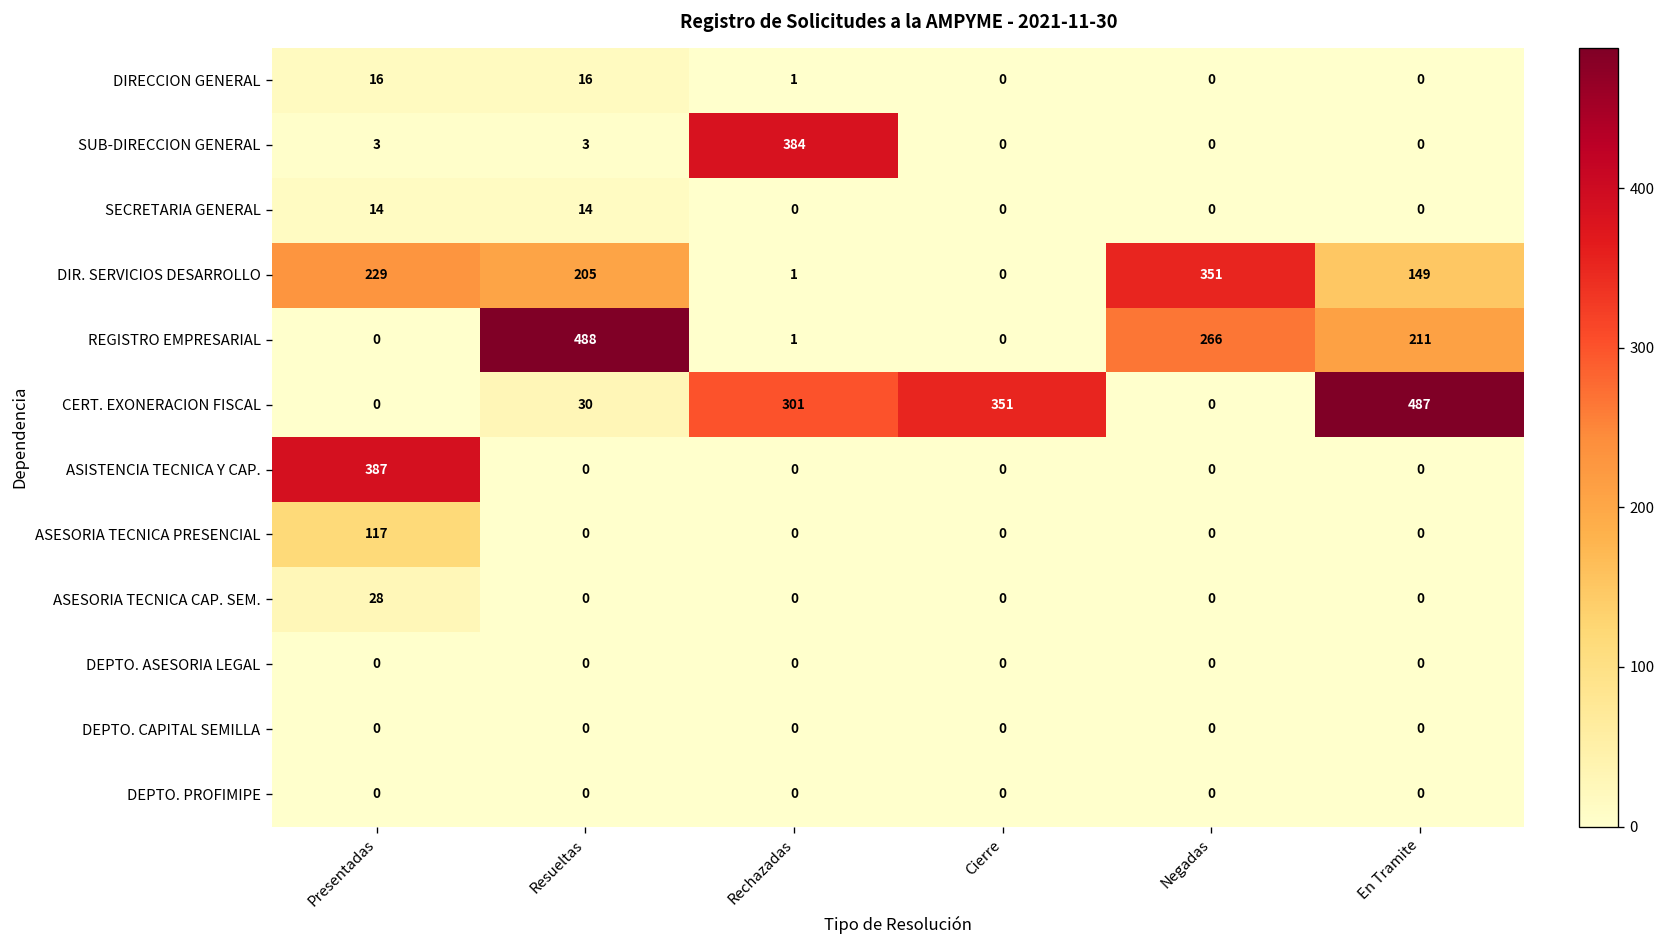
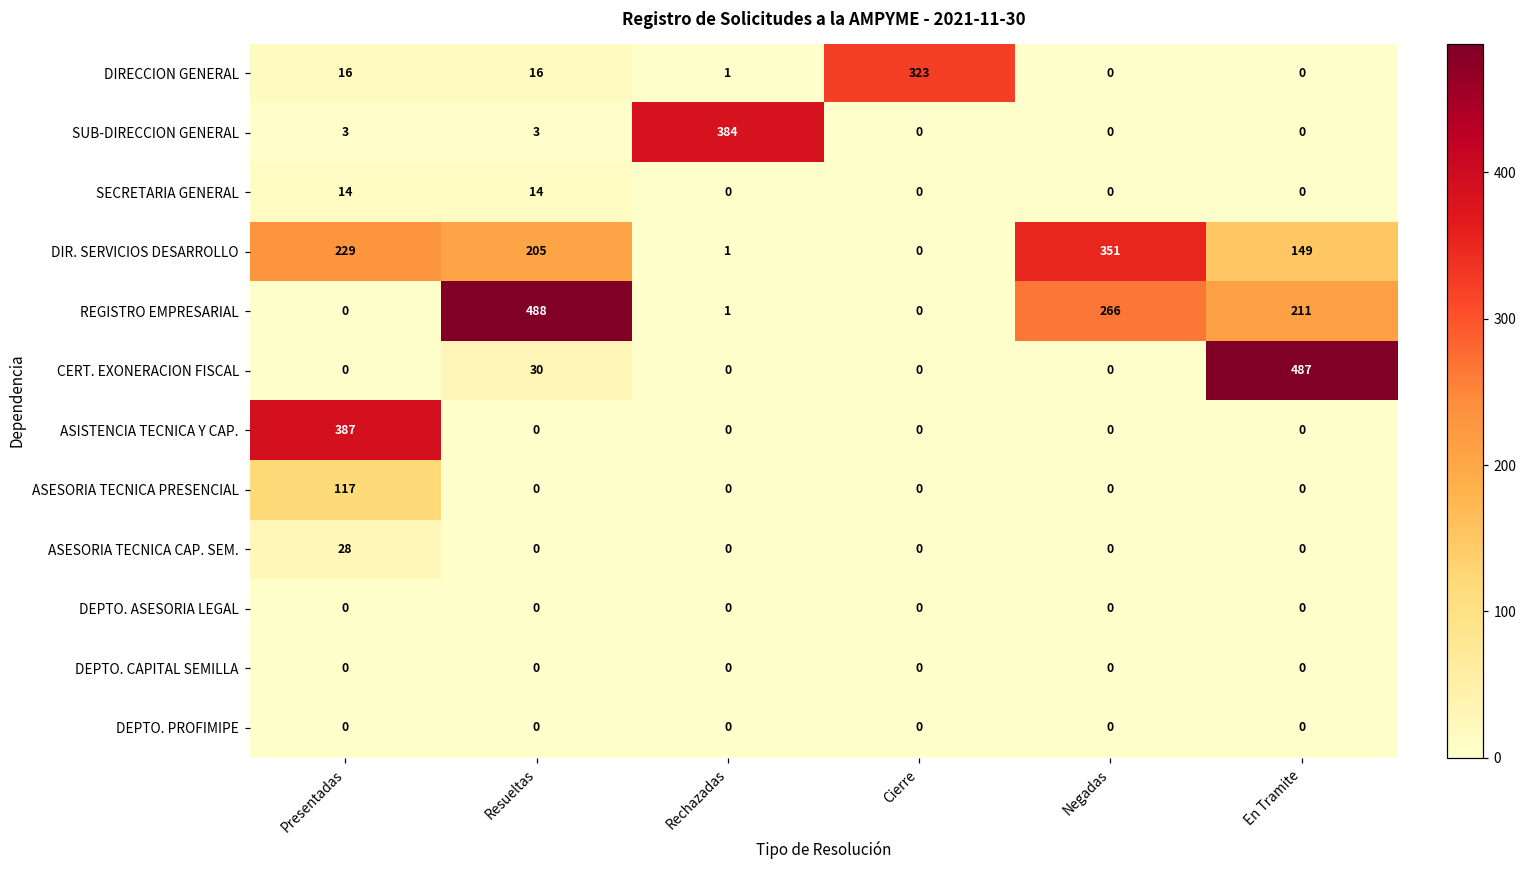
DIRECCION GENERAL, Cierre: 0 -> 323
CERT. EXONERACION FISCAL, Rechazadas: 301 -> 0
CERT. EXONERACION FISCAL, Cierre: 351 -> 0
